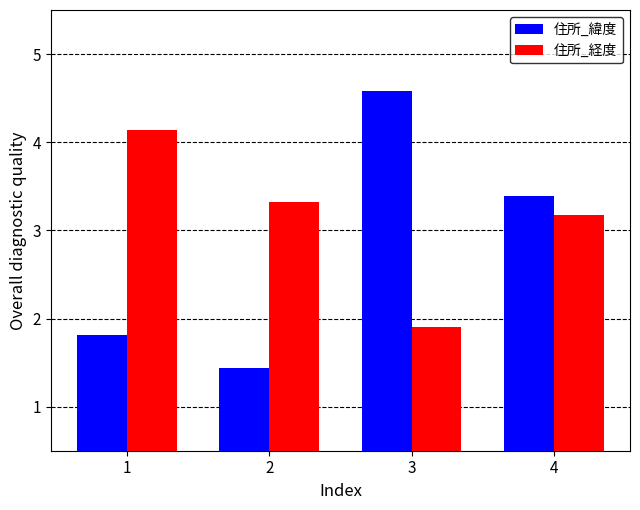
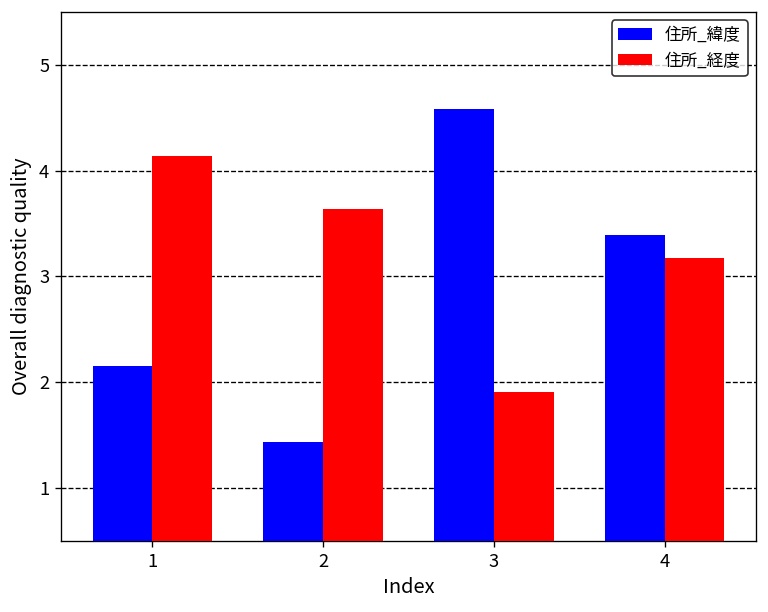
住所_緯度, 1: 1.8 -> 2.2
住所_経度, 2: 3.3 -> 3.6
